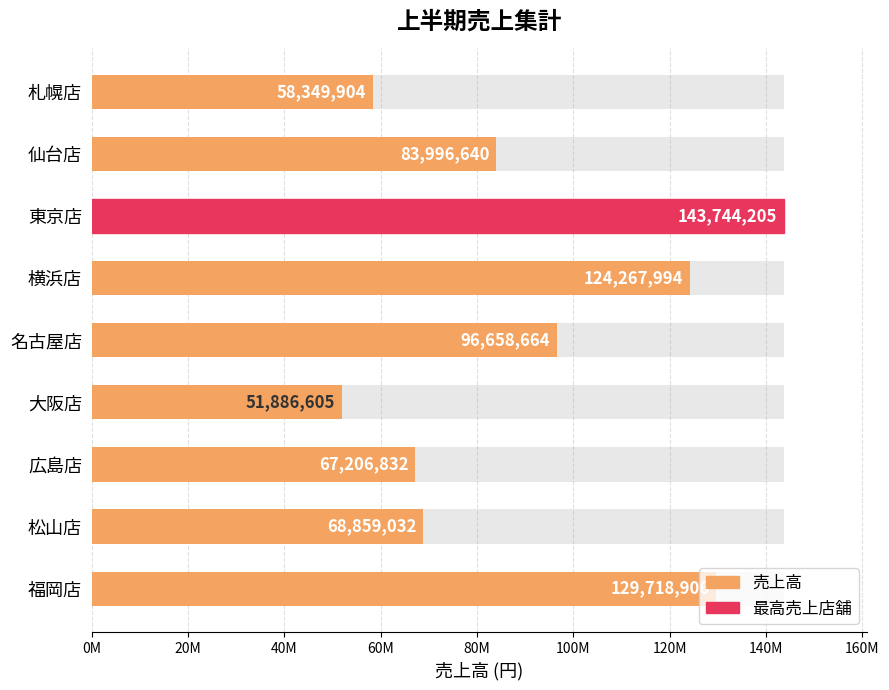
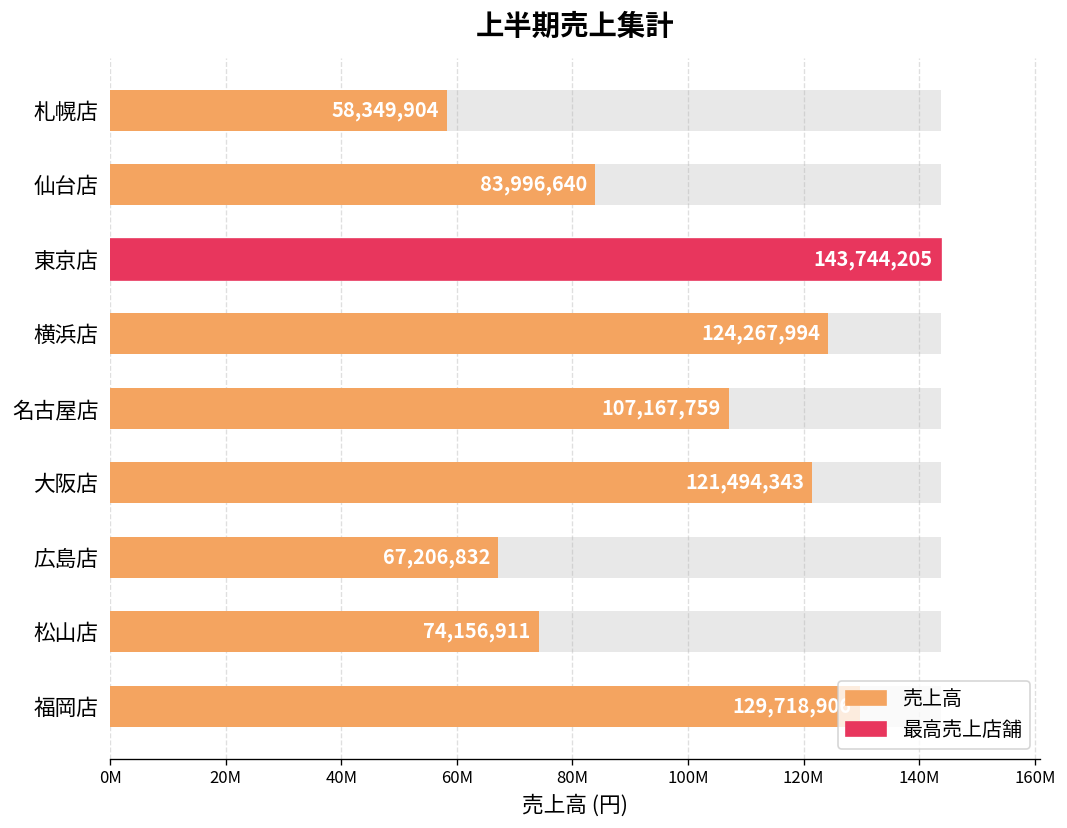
売上高, 名古屋店: 96,658,664 -> 107,167,759
売上高, 大阪店: 51,886,605 -> 121,494,343
売上高, 松山店: 68,859,032 -> 74,156,911
